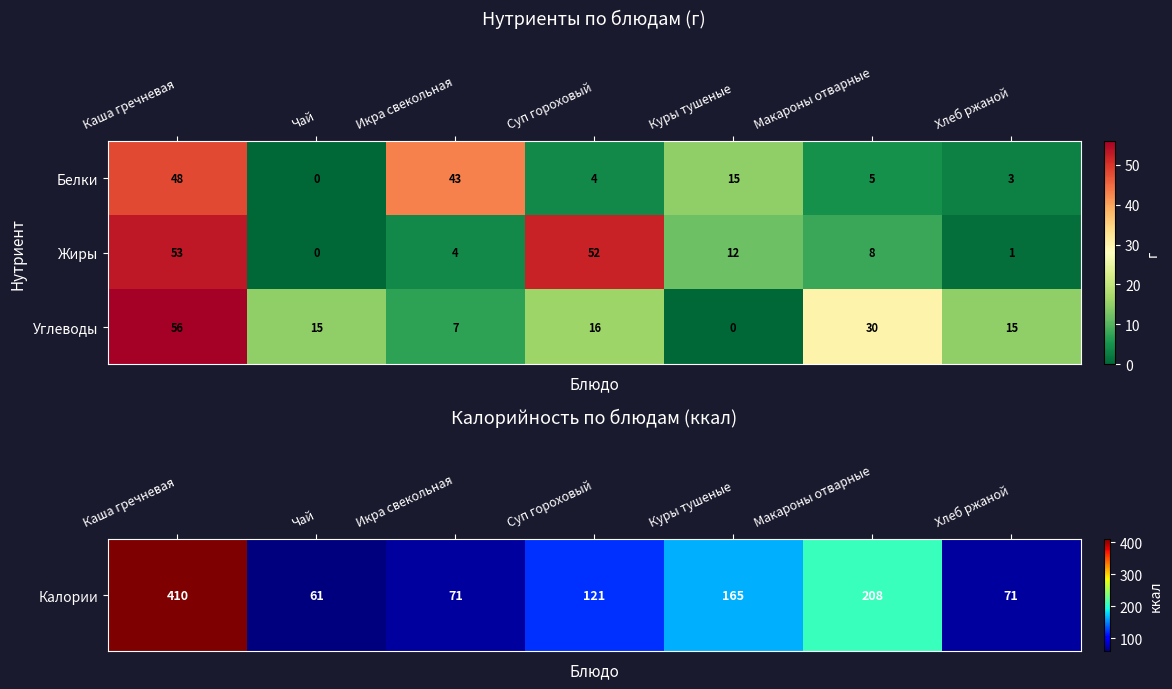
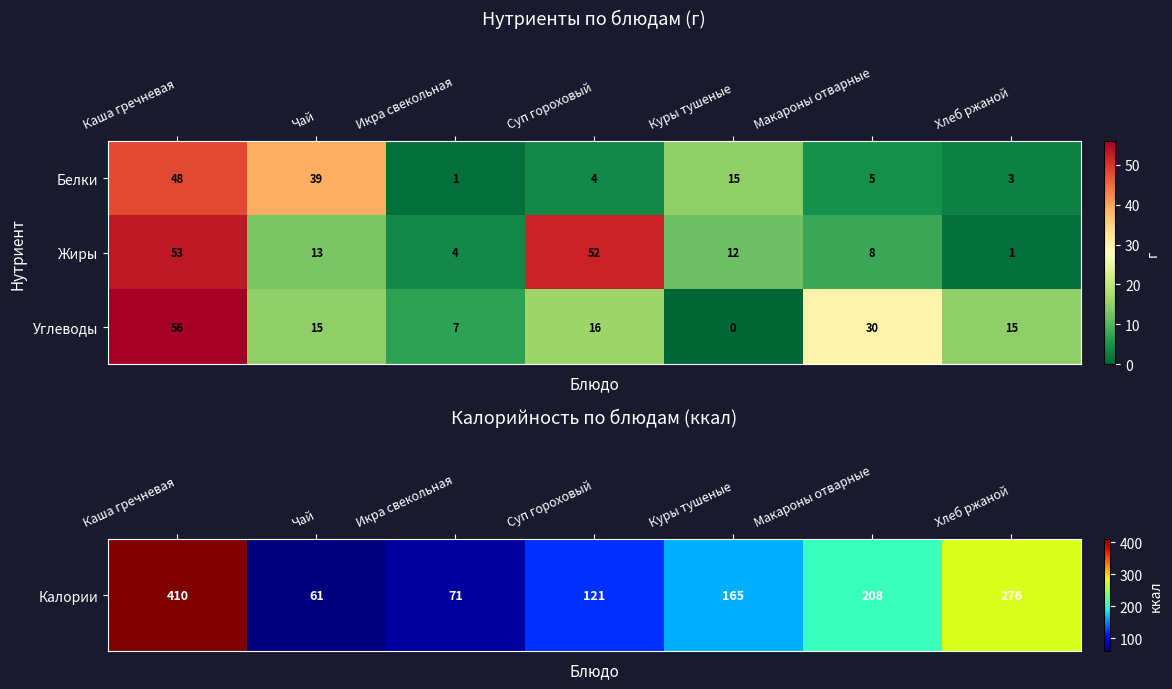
Нутриенты по блюдам (г), Белки, Чай: 0 -> 39
Нутриенты по блюдам (г), Белки, Икра свекольная: 43 -> 1
Нутриенты по блюдам (г), Жиры, Чай: 0 -> 13
Калорийность по блюдам (ккал), Калории, Хлеб ржаной: 71 -> 276
